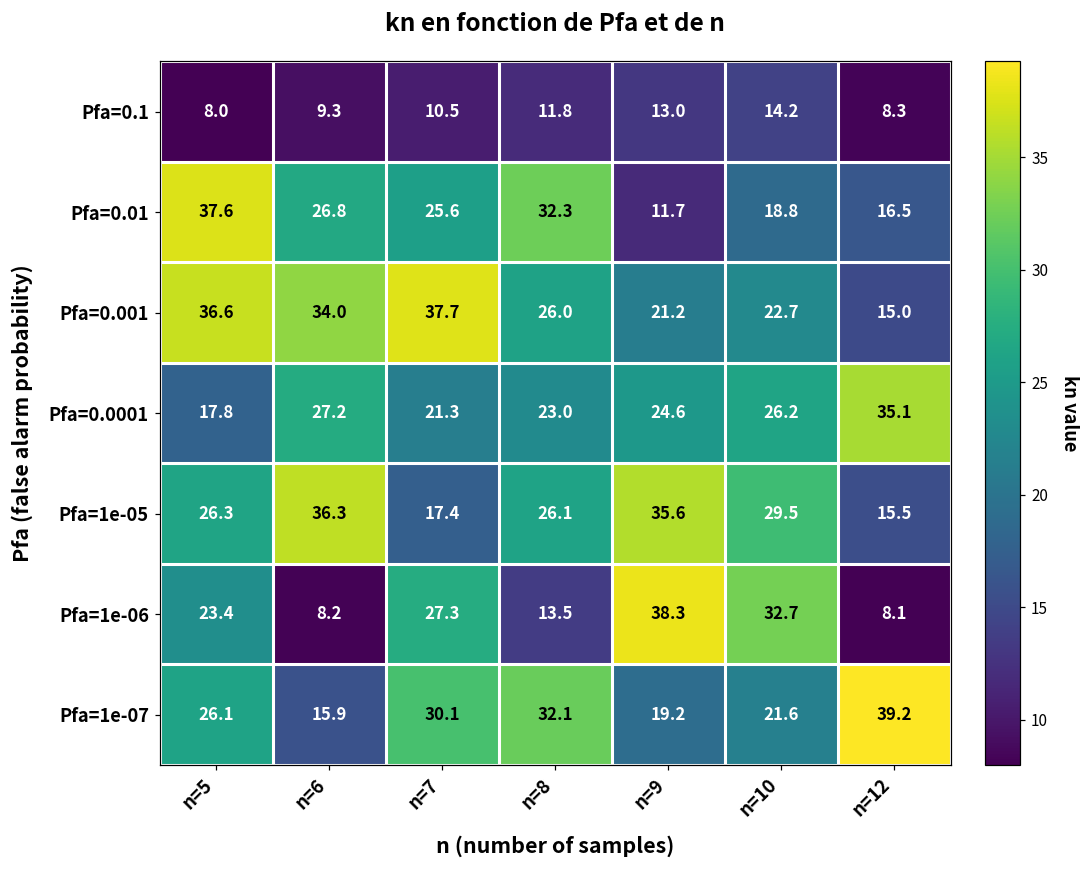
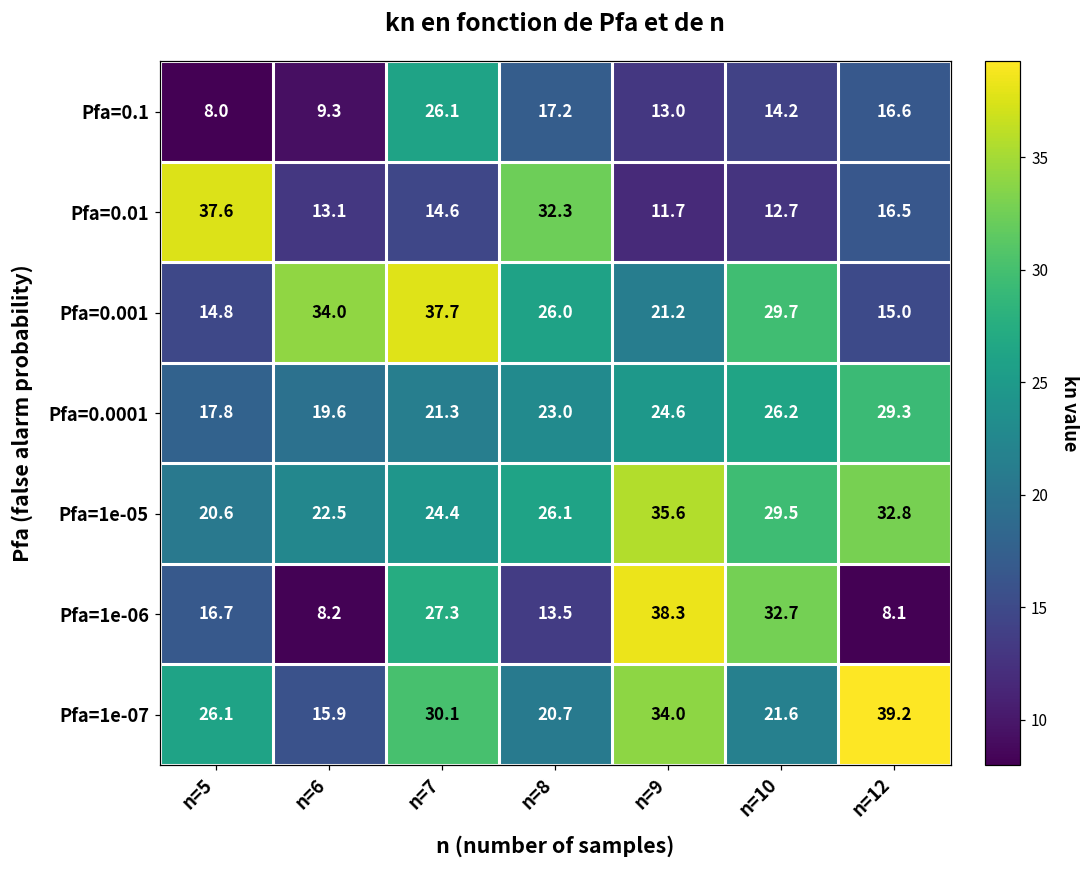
Pfa=0.1, n=7: 10.5 -> 26.1
Pfa=0.1, n=8: 11.8 -> 17.2
Pfa=0.1, n=12: 8.3 -> 16.6
Pfa=0.01, n=6: 26.8 -> 13.1
Pfa=0.01, n=7: 25.6 -> 14.6
Pfa=0.01, n=10: 18.8 -> 12.7
Pfa=0.001, n=5: 36.6 -> 14.8
Pfa=0.001, n=10: 22.7 -> 29.7
Pfa=0.0001, n=6: 27.2 -> 19.6
Pfa=0.0001, n=12: 35.1 -> 29.3
Pfa=1e-05, n=5: 26.3 -> 20.6
Pfa=1e-05, n=6: 36.3 -> 22.5
Pfa=1e-05, n=7: 17.4 -> 24.4
Pfa=1e-05, n=12: 15.5 -> 32.8
Pfa=1e-06, n=5: 23.4 -> 16.7
Pfa=1e-07, n=8: 32.1 -> 20.7
Pfa=1e-07, n=9: 19.2 -> 34.0
